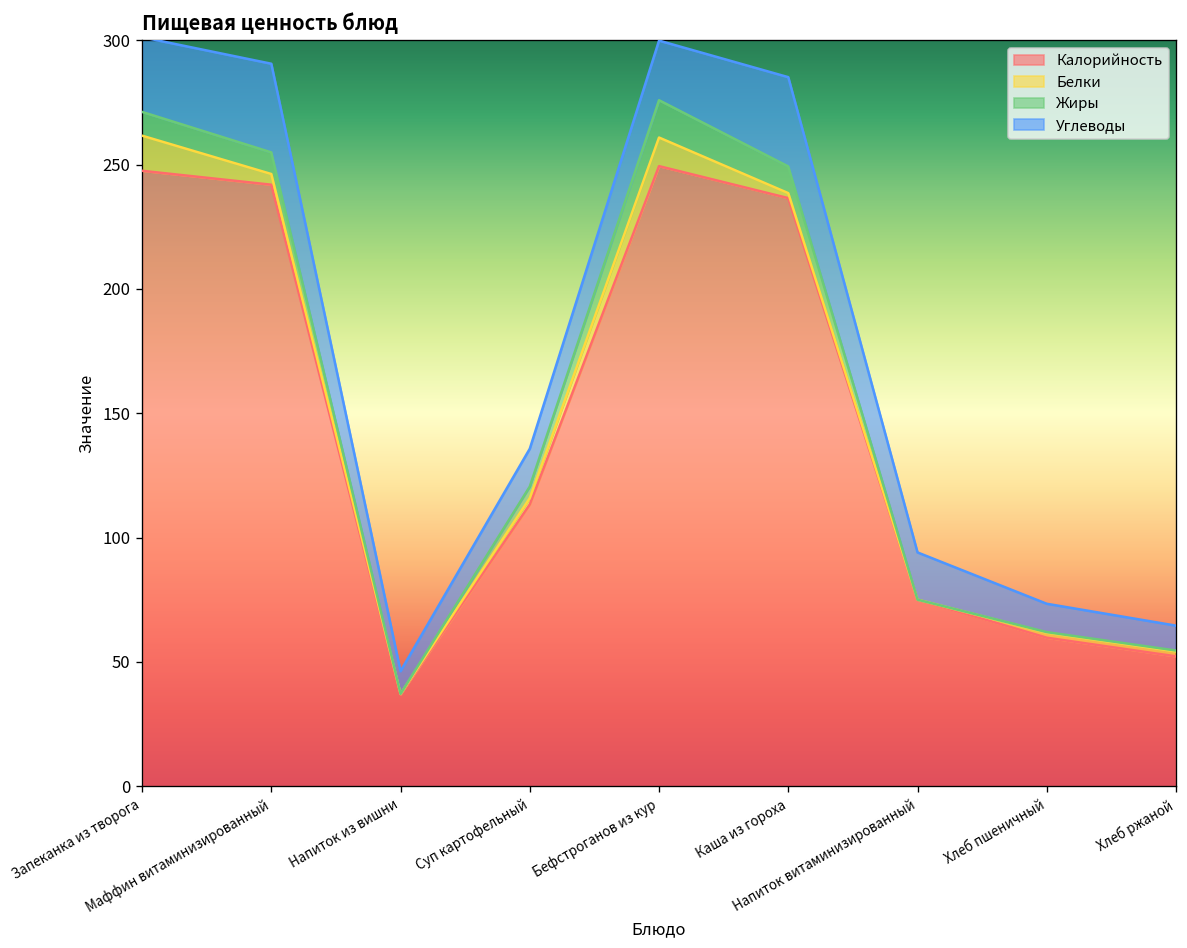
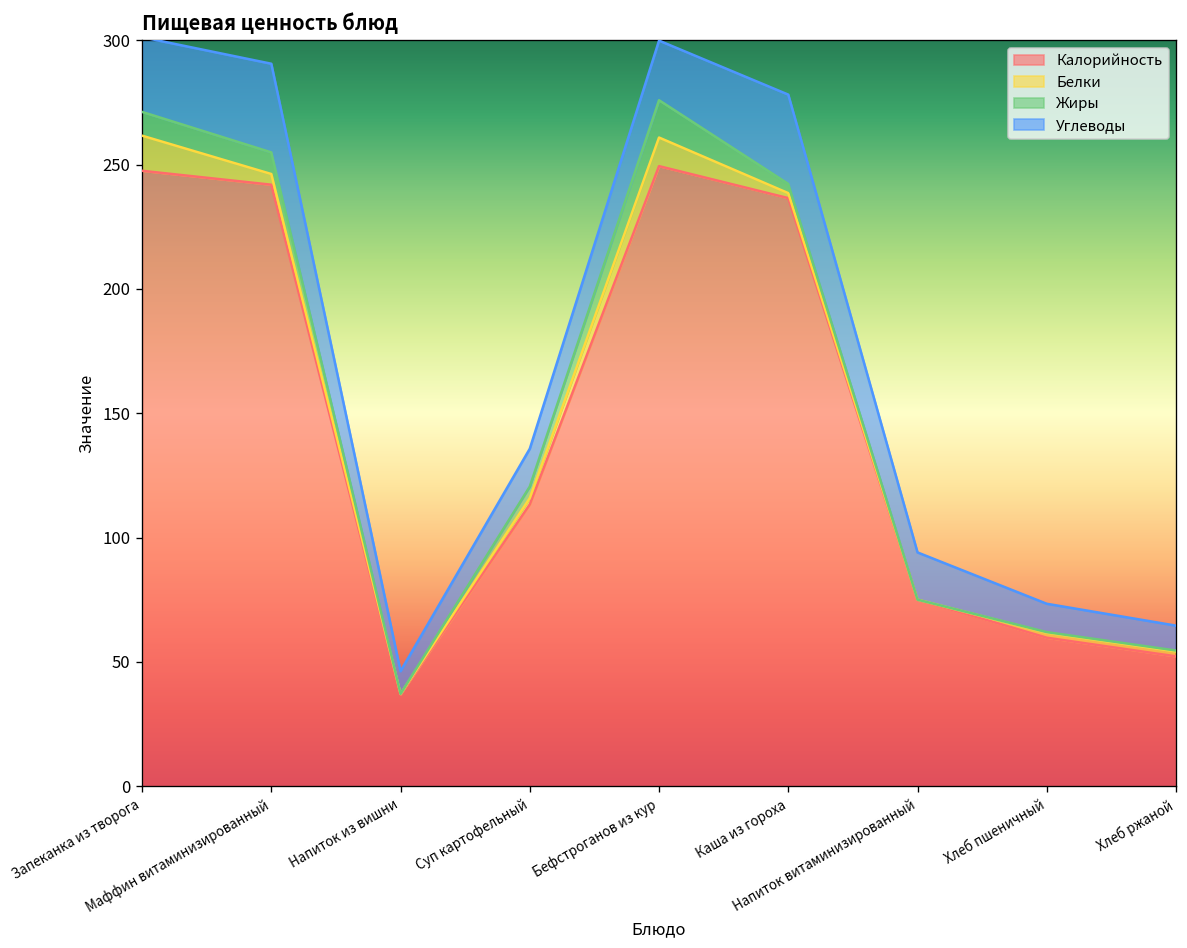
Жиры, Каша из гороха: 11 -> 4
